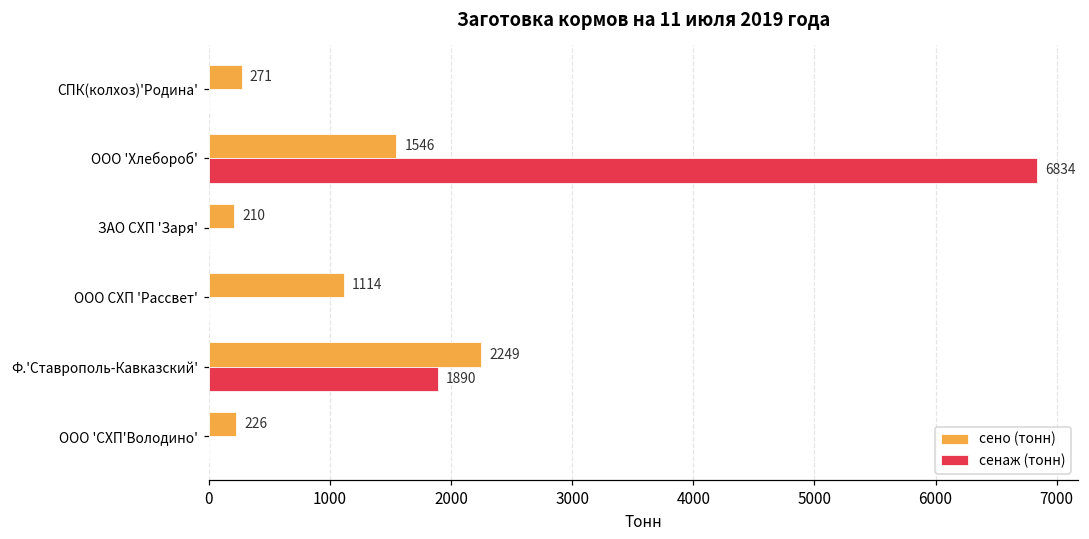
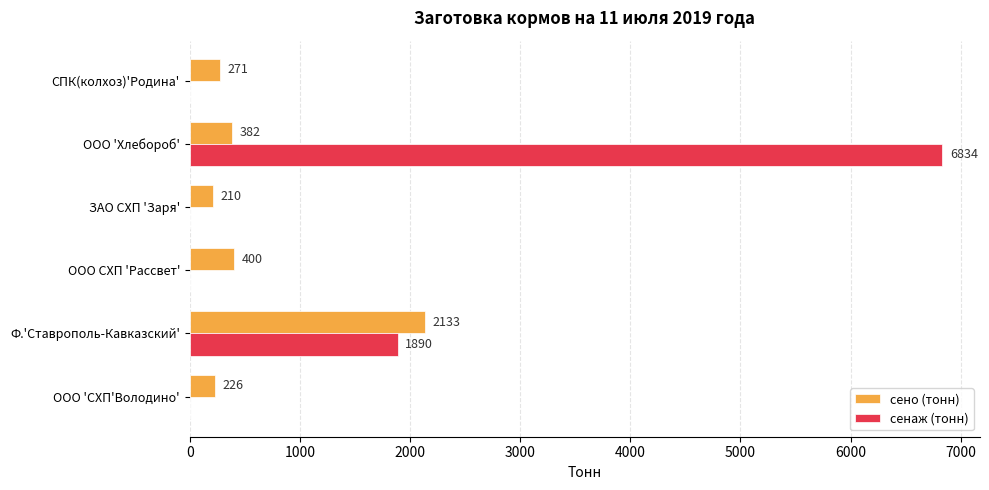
сено (тонн), ООО 'Хлебороб': 1546 -> 382
сено (тонн), ООО СХП 'Рассвет': 1114 -> 400
сено (тонн), Ф.'Ставрополь-Кавказский': 2249 -> 2133
